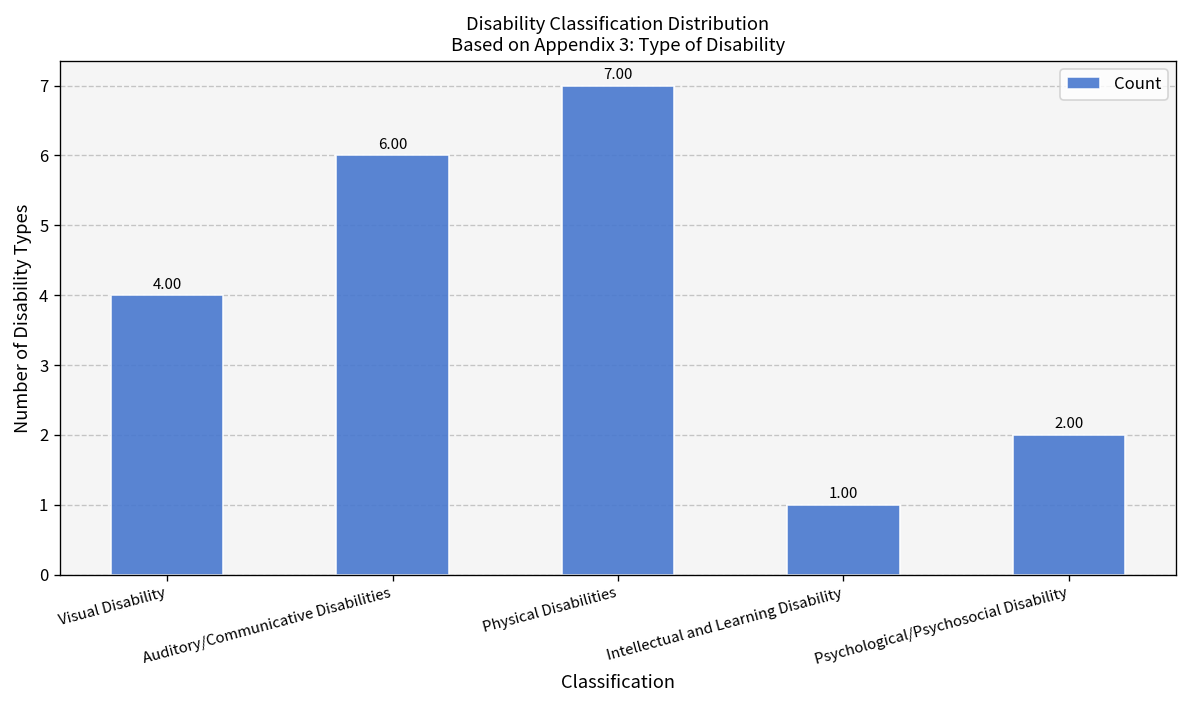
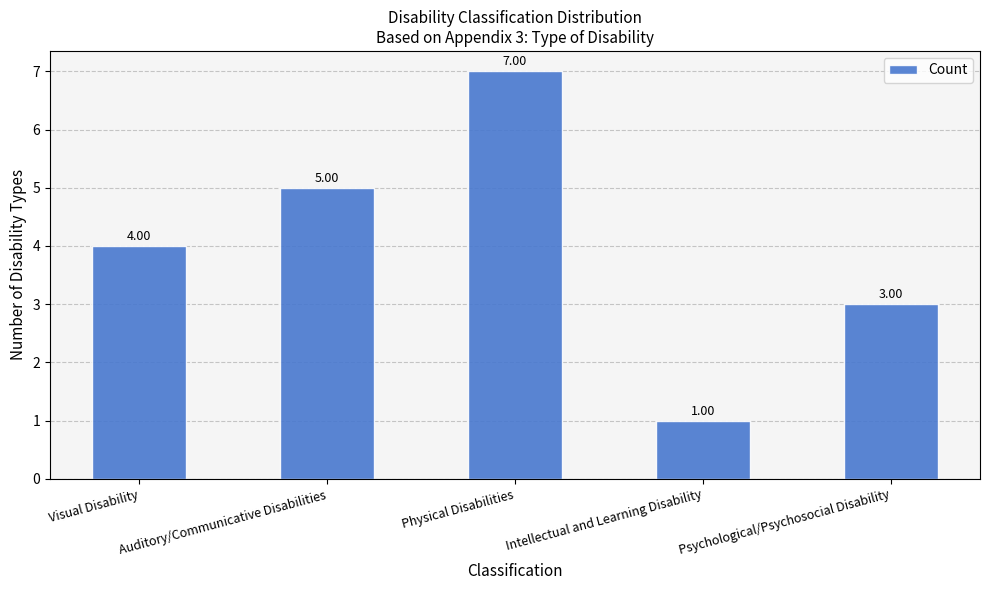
Auditory/Communicative Disabilities: 6.00 -> 5.00
Psychological/Psychosocial Disability: 2.00 -> 3.00
